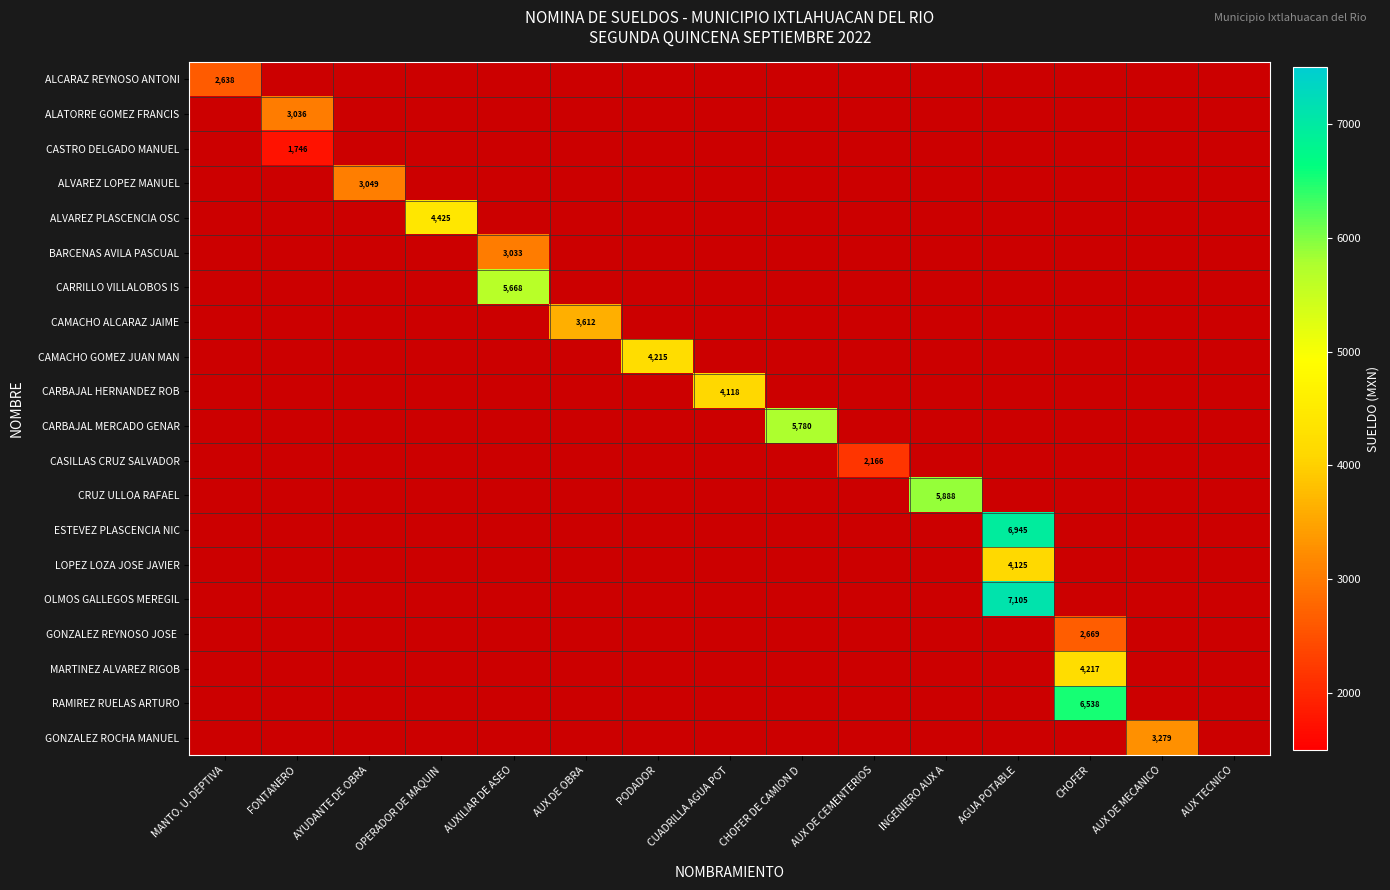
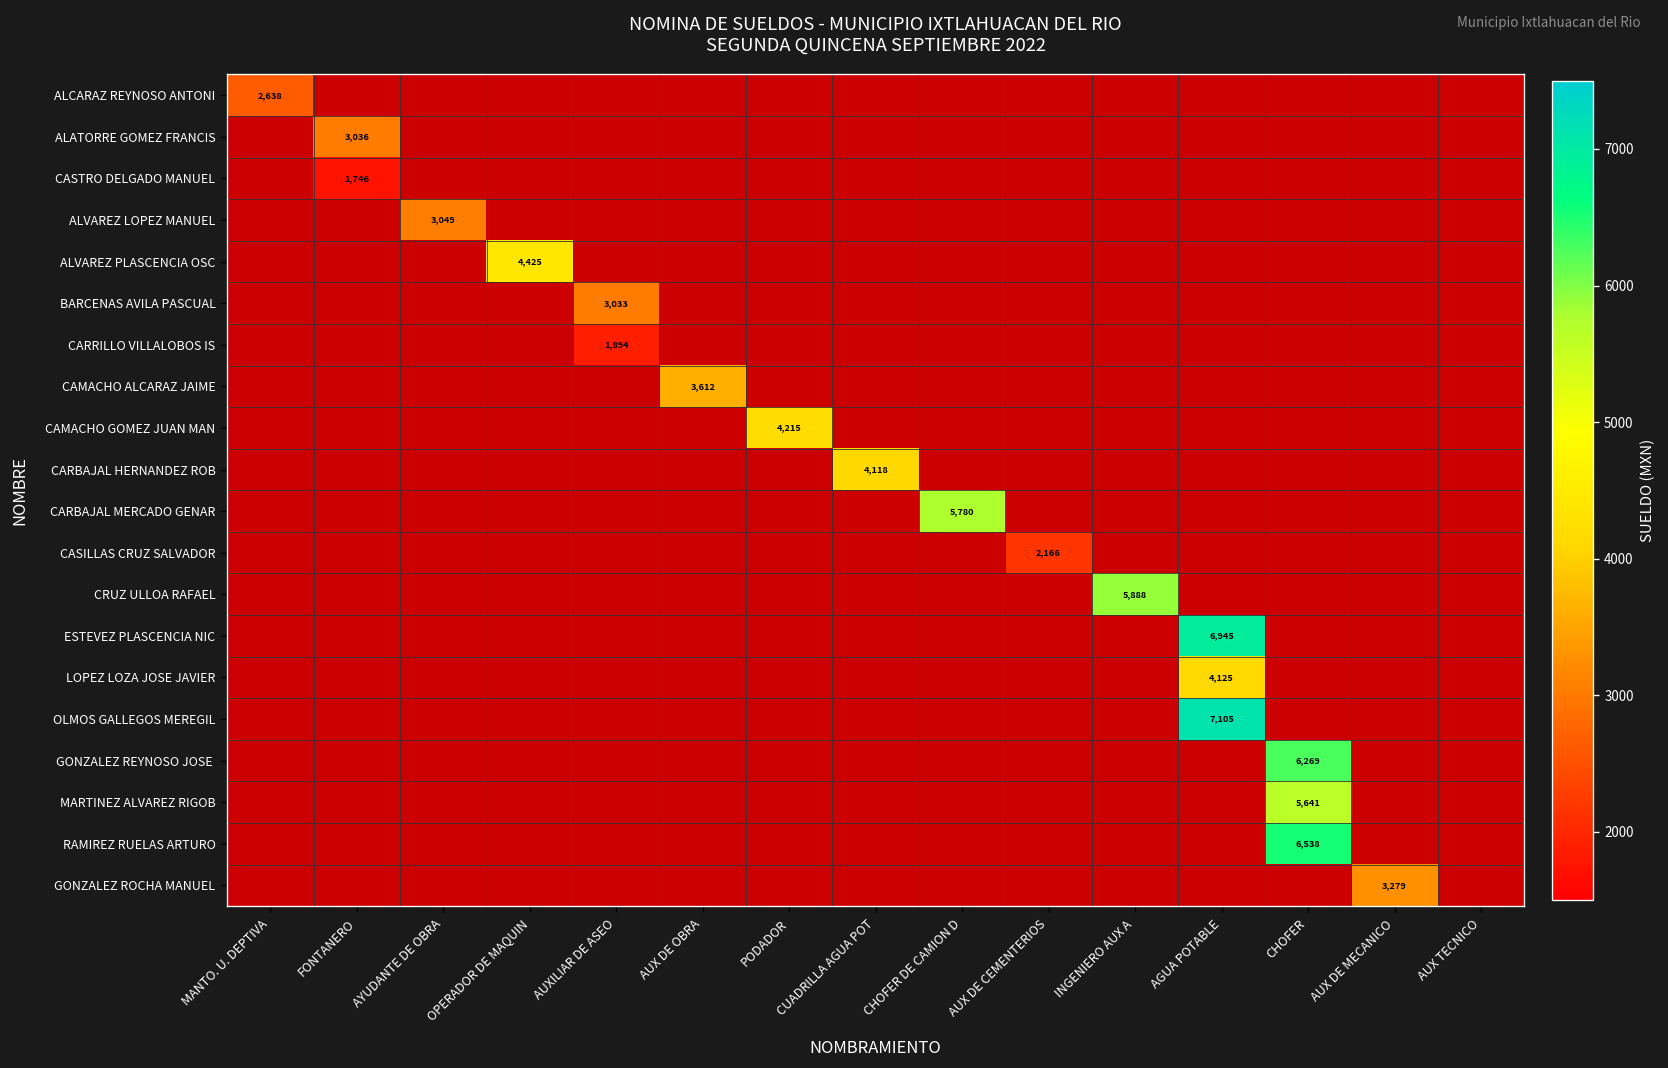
CARRILLO VILLALOBOS IS, AUXILIAR DE ASEO: 5,668 -> 1,894
GONZALEZ REYNOSO JOSE, CHOFER: 2,669 -> 6,269
MARTINEZ ALVAREZ RIGOB, CHOFER: 4,217 -> 5,641
